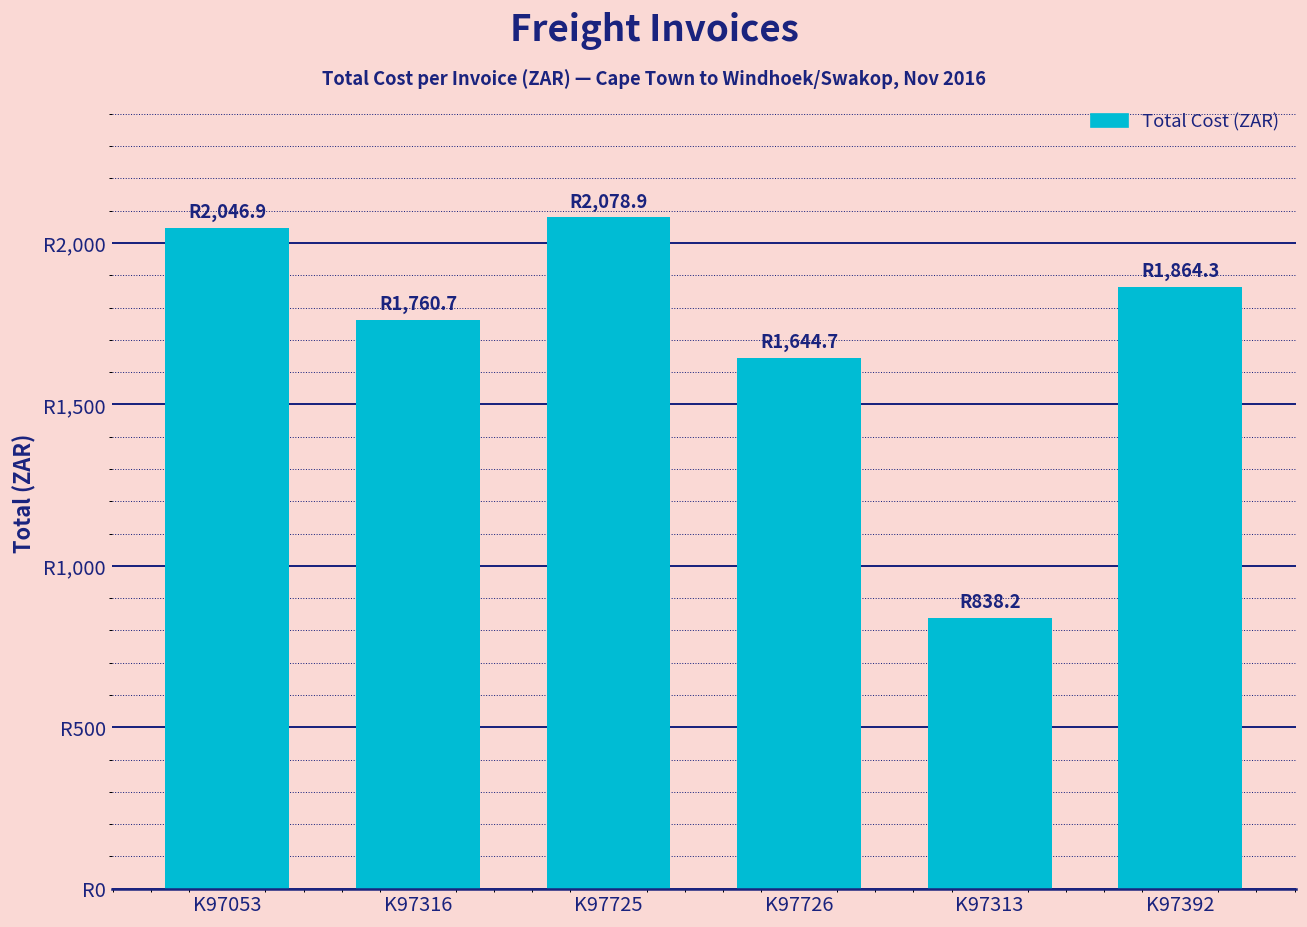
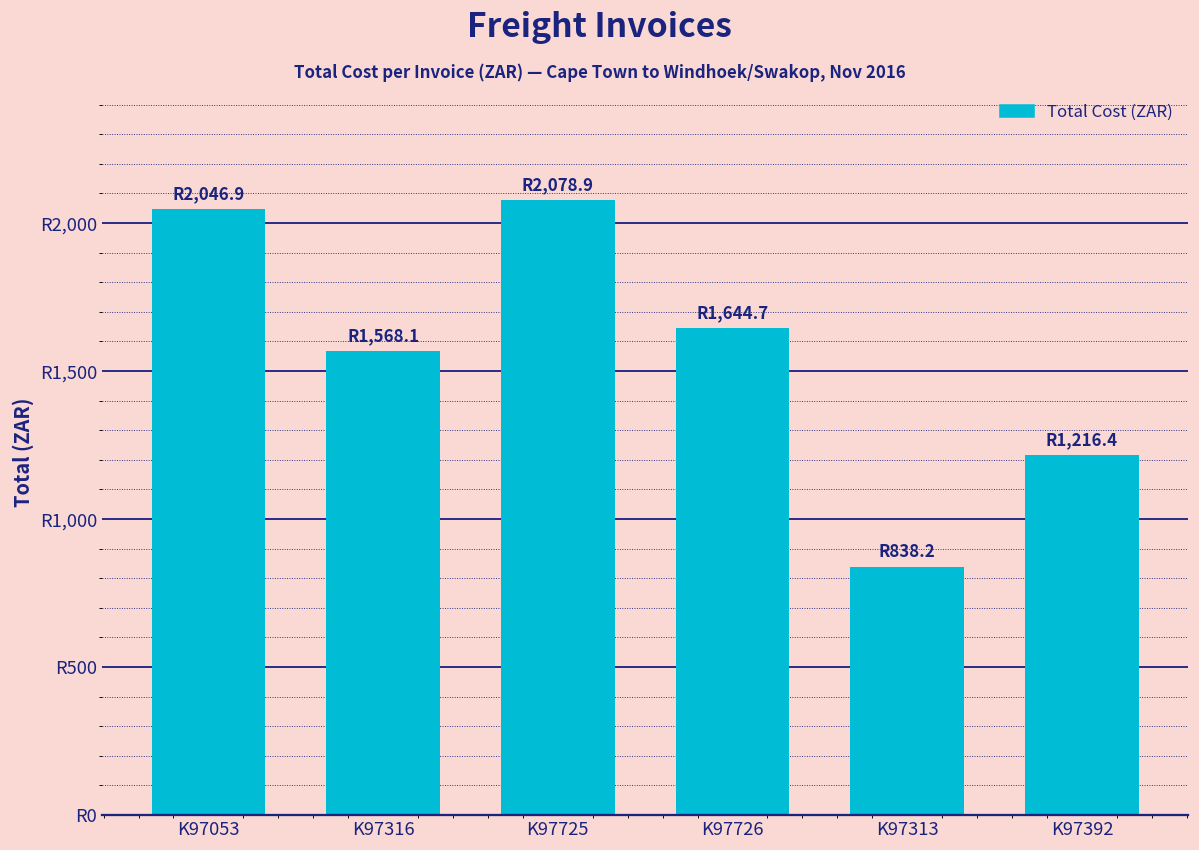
K97316: 1,760.7 -> 1,568.1
K97392: 1,864.3 -> 1,216.4
